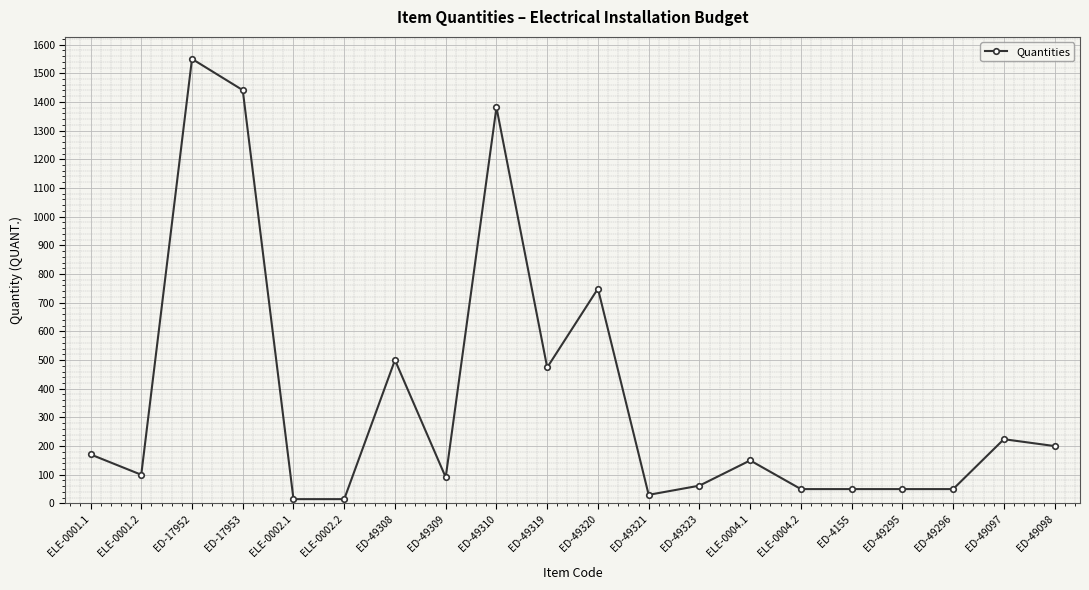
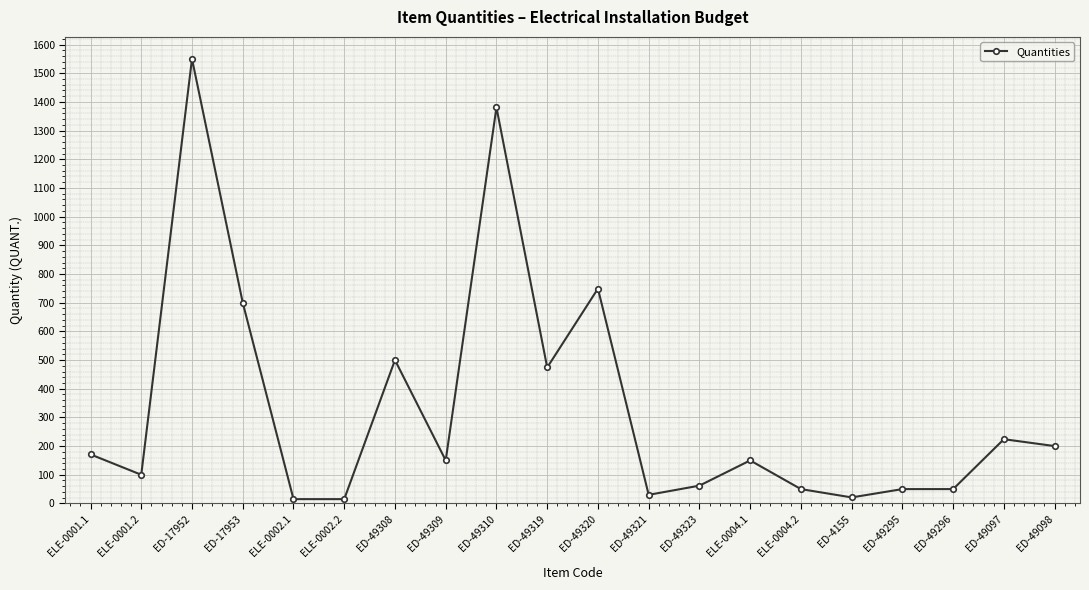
ED-17953: 1440 -> 700
ED-49309: 90 -> 150
ED-4155: 50 -> 20
